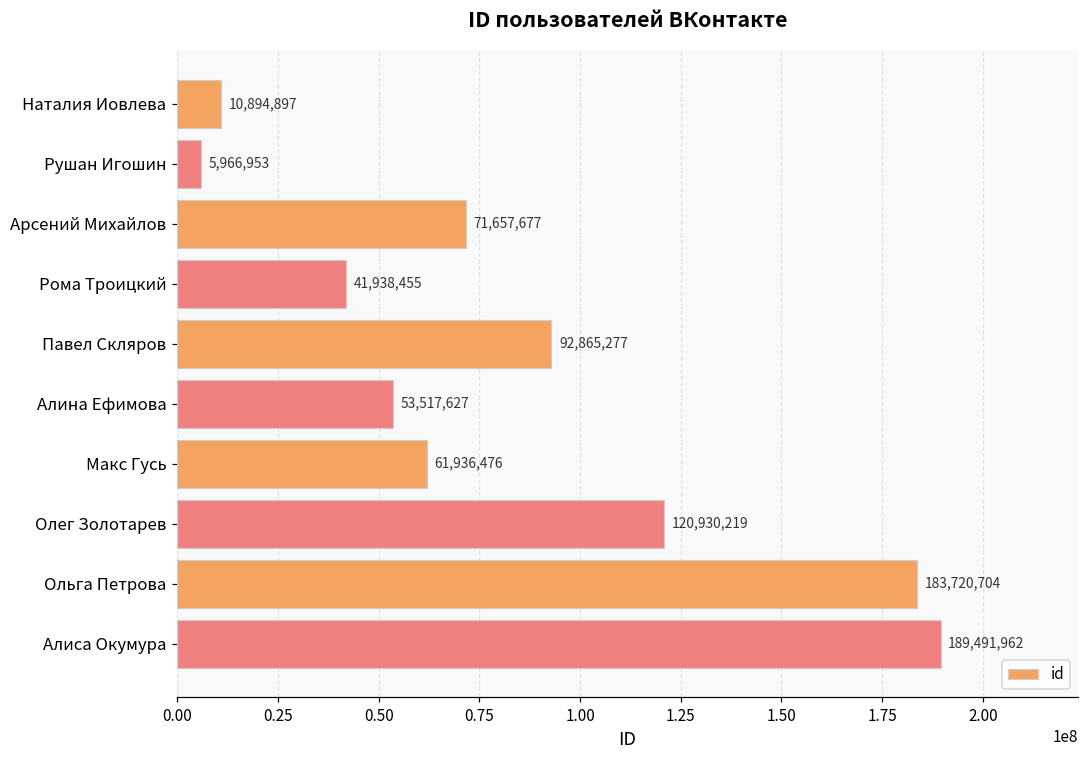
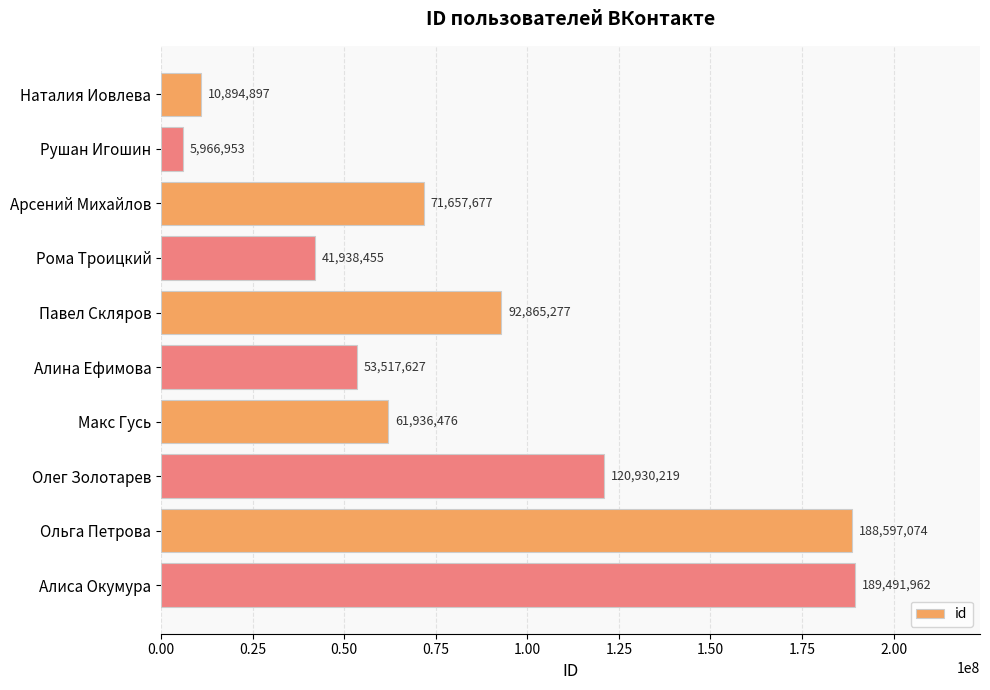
Ольга Петрова: 183,720,704 -> 188,597,074
